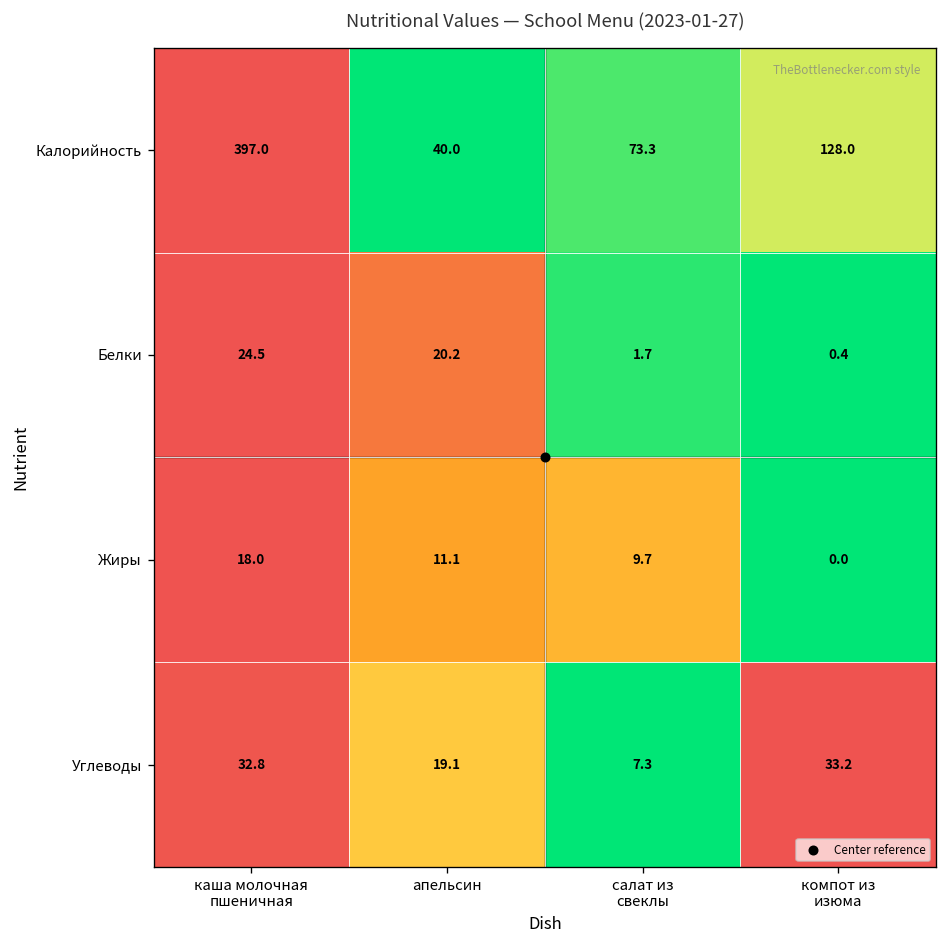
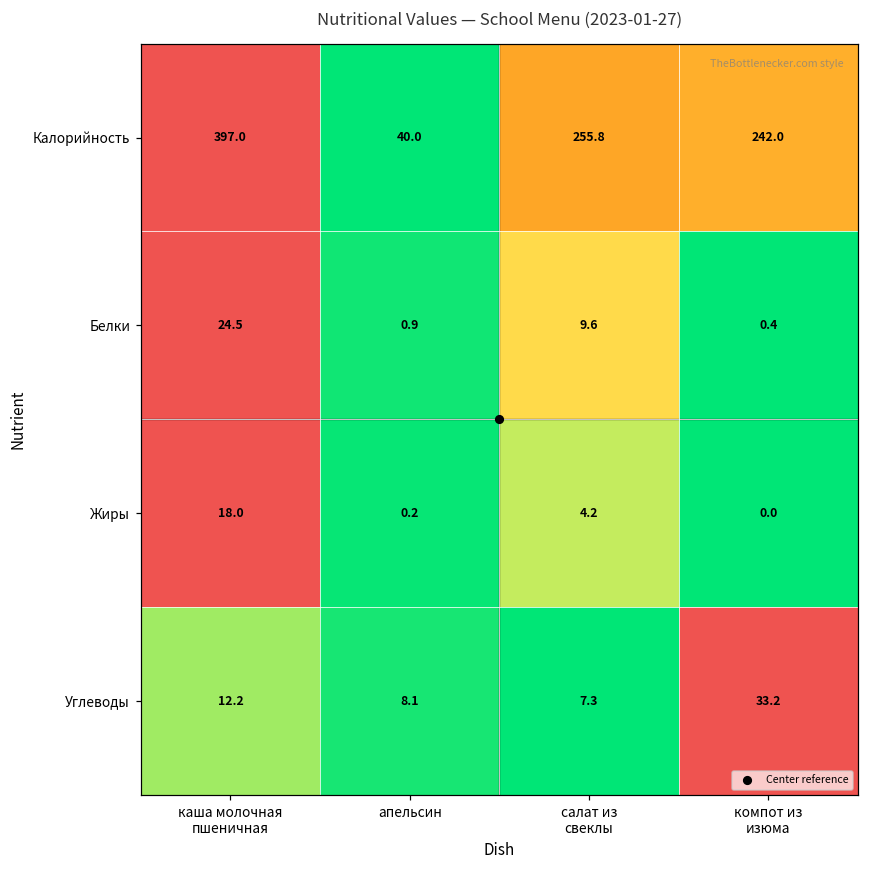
Калорийность, салат из свеклы: 73.3 -> 255.8
Калорийность, компот из изюма: 128.0 -> 242.0
Белки, апельсин: 20.2 -> 0.9
Белки, салат из свеклы: 1.7 -> 9.6
Жиры, апельсин: 11.1 -> 0.2
Жиры, салат из свеклы: 9.7 -> 4.2
Углеводы, каша молочная пшеничная: 32.8 -> 12.2
Углеводы, апельсин: 19.1 -> 8.1
